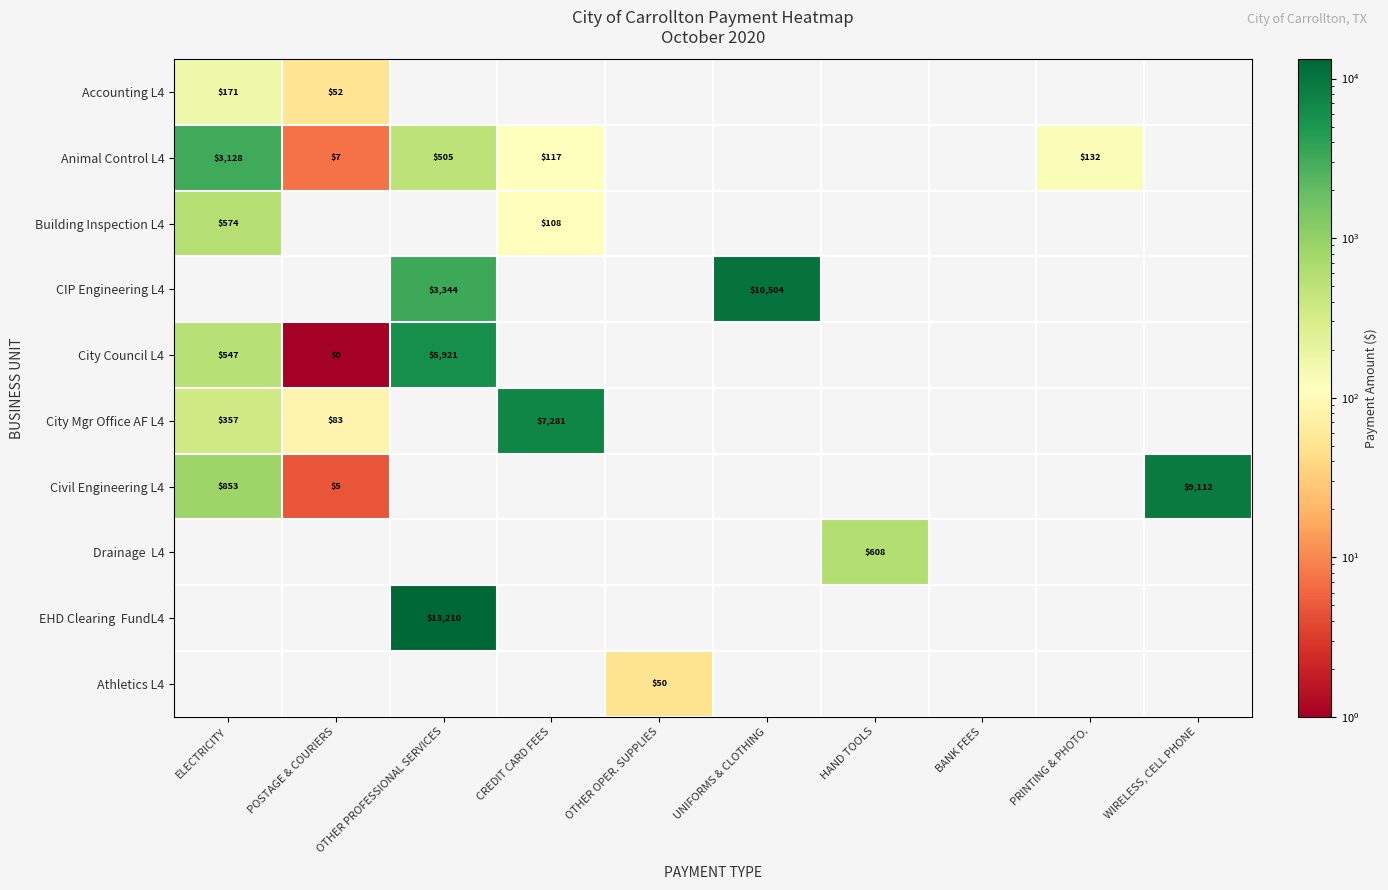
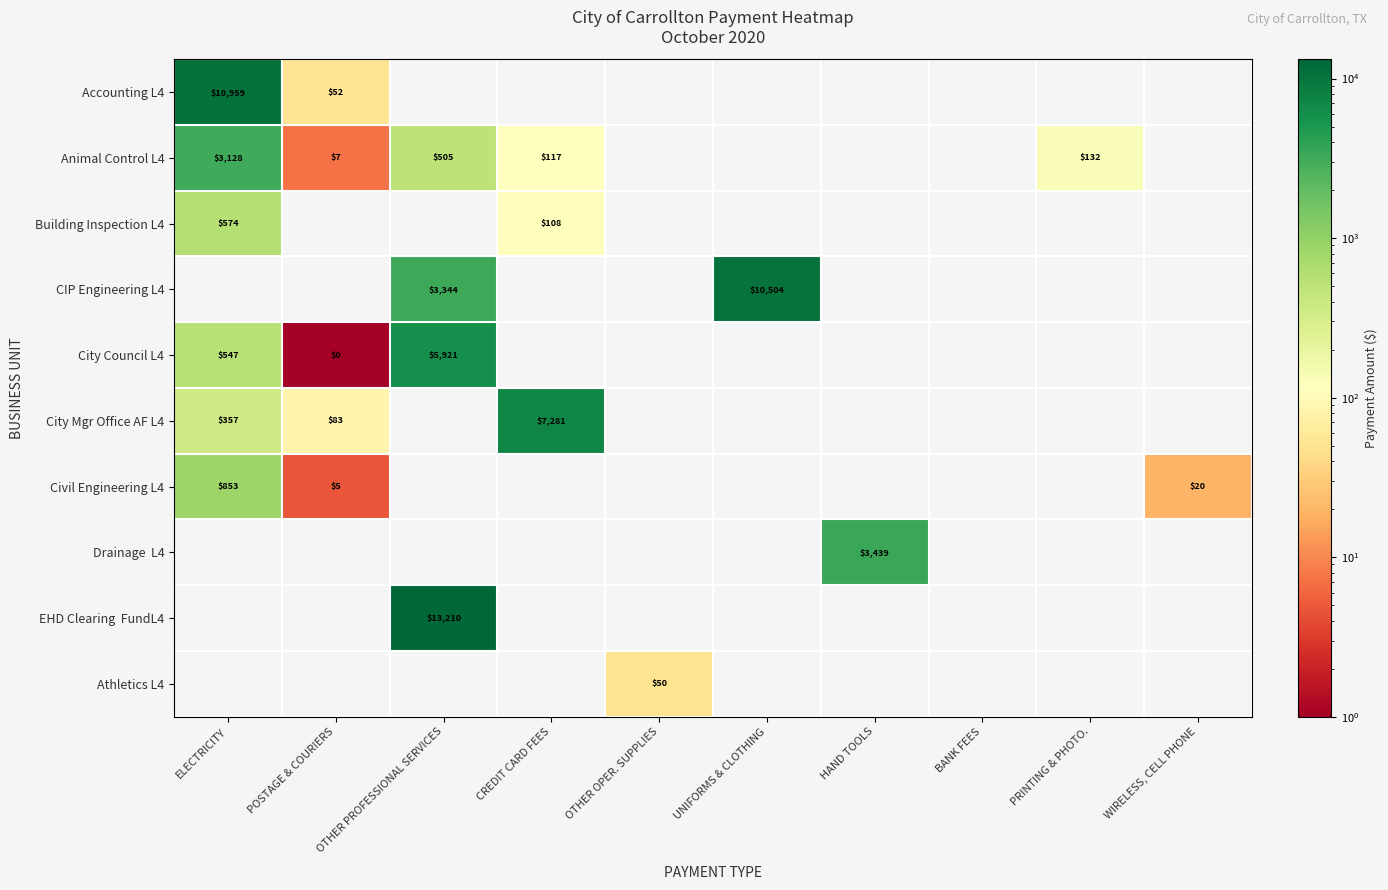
Accounting L4, ELECTRICITY: $171 -> $10,959
Civil Engineering L4, WIRELESS, CELL PHONE: $9,112 -> $20
Drainage L4, HAND TOOLS: $608 -> $3,439
